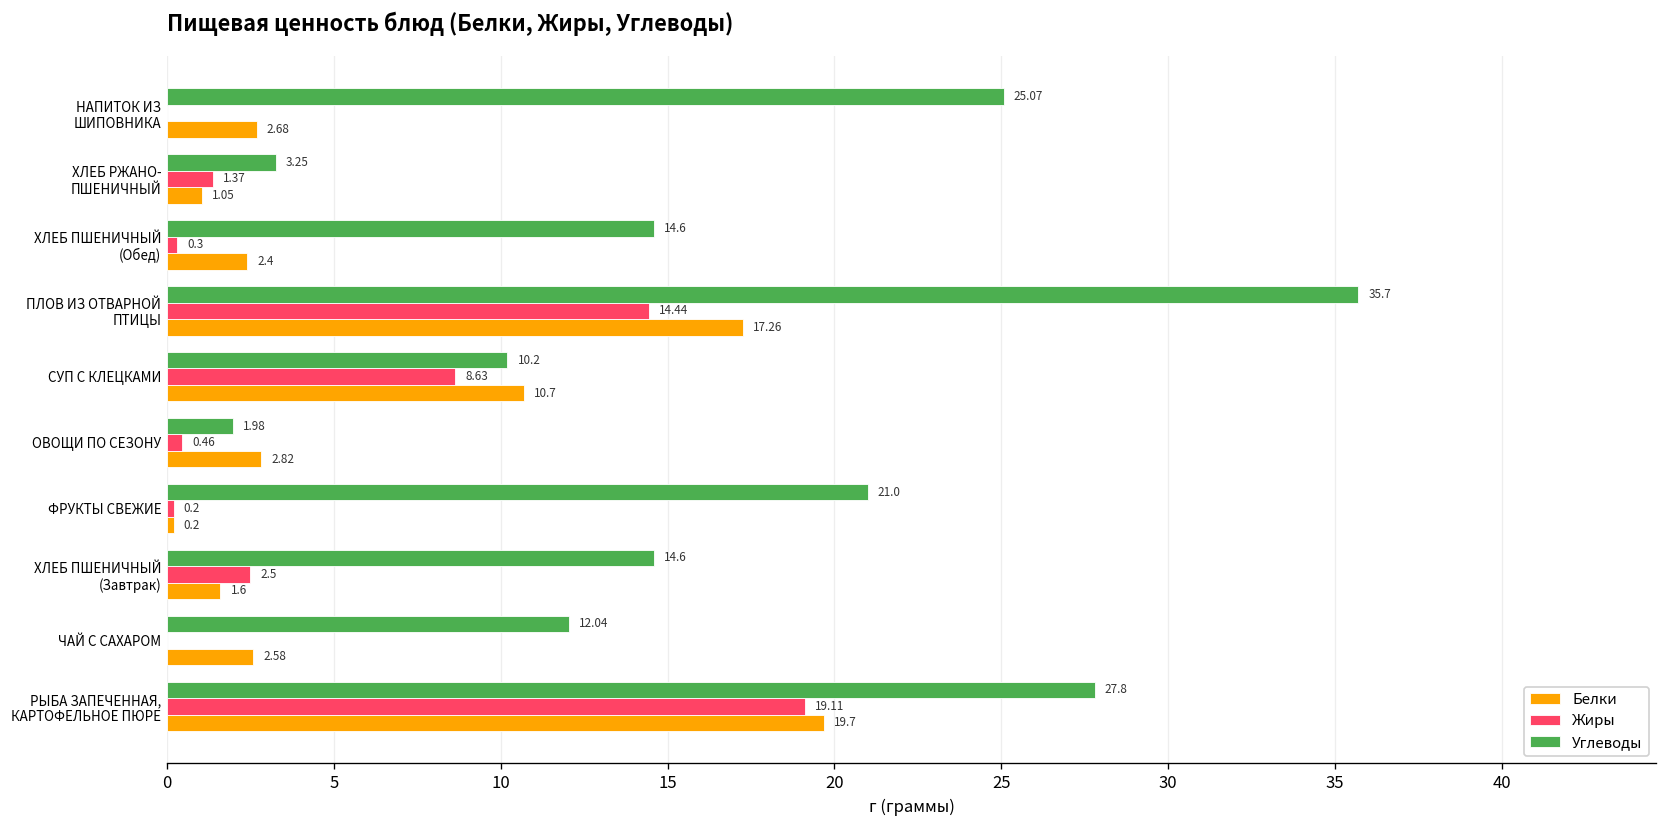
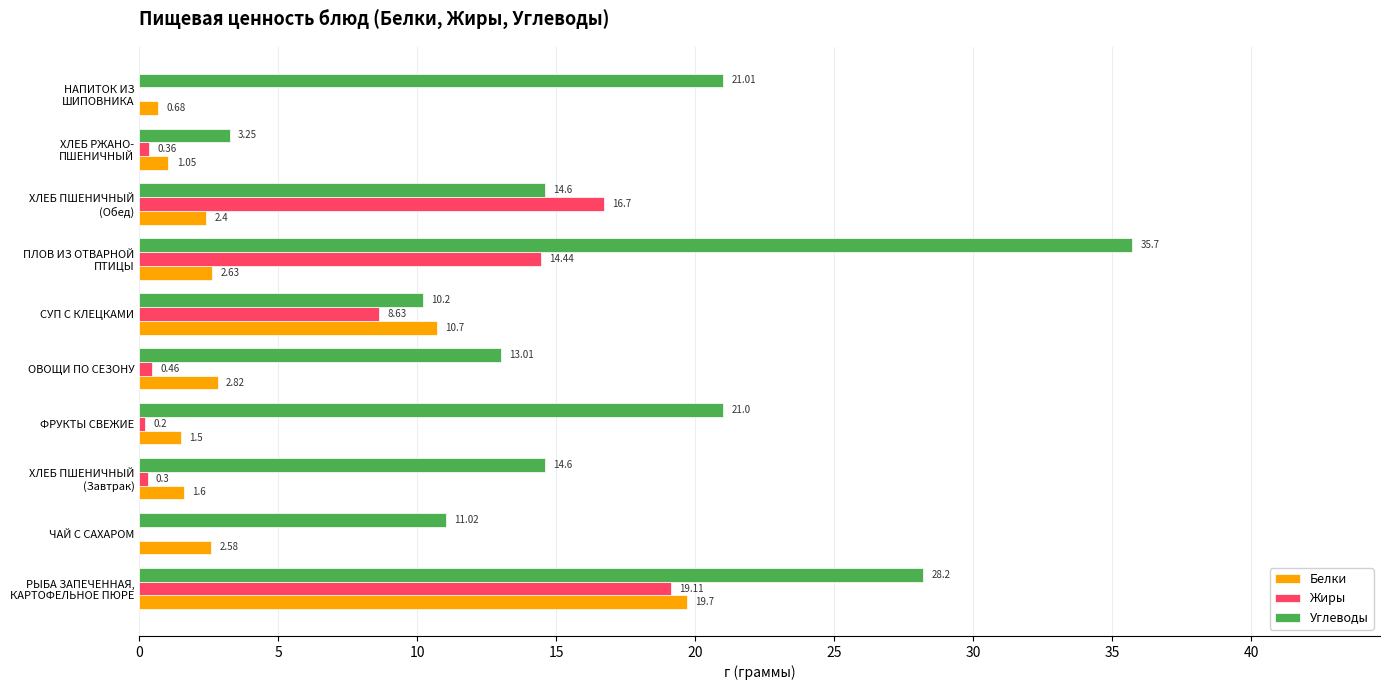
Углеводы, НАПИТОК ИЗ ШИПОВНИКА: 25.07 -> 21.01
Белки, НАПИТОК ИЗ ШИПОВНИКА: 2.68 -> 0.68
Жиры, ХЛЕБ РЖАНО- ПШЕНИЧНЫЙ: 1.37 -> 0.36
Жиры, ХЛЕБ ПШЕНИЧНЫЙ (Обед): 0.3 -> 16.7
Белки, ПЛОВ ИЗ ОТВАРНОЙ ПТИЦЫ: 17.26 -> 2.63
Углеводы, ОВОЩИ ПО СЕЗОНУ: 1.98 -> 13.01
Белки, ФРУКТЫ СВЕЖИЕ: 0.2 -> 1.5
Жиры, ХЛЕБ ПШЕНИЧНЫЙ (Завтрак): 2.5 -> 0.3
Углеводы, ЧАЙ С САХАРОМ: 12.04 -> 11.02
Углеводы, РЫБА ЗАПЕЧЕННАЯ, КАРТОФЕЛЬНОЕ ПЮРЕ: 27.8 -> 28.2
